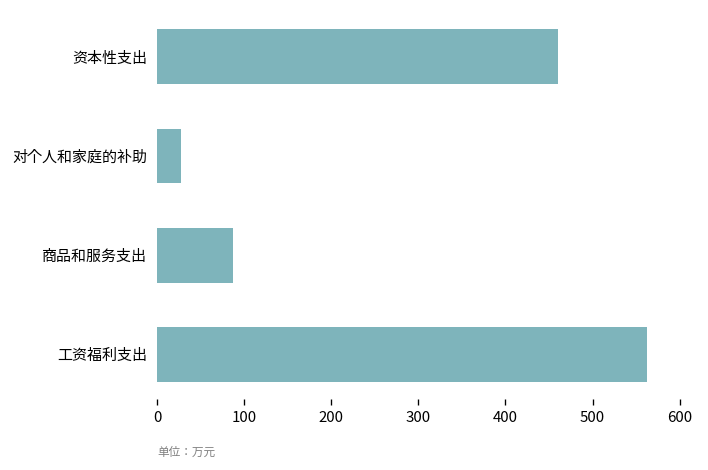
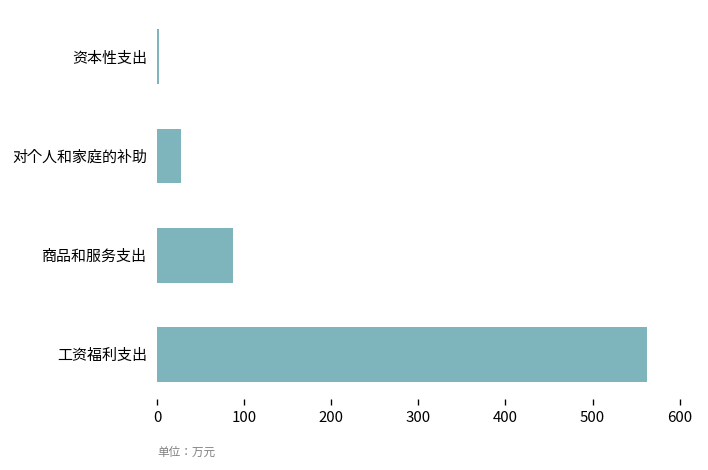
资本性支出: 460 -> 0
